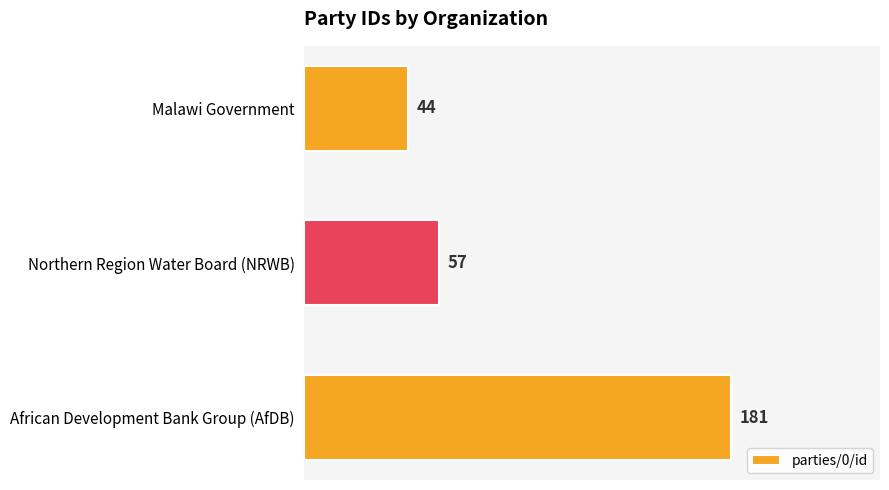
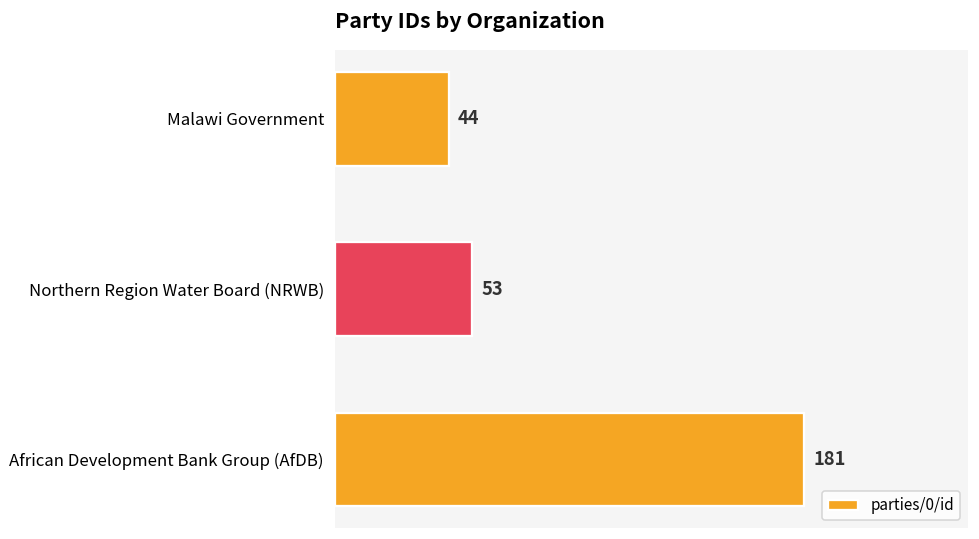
Northern Region Water Board (NRWB): 57 -> 53
